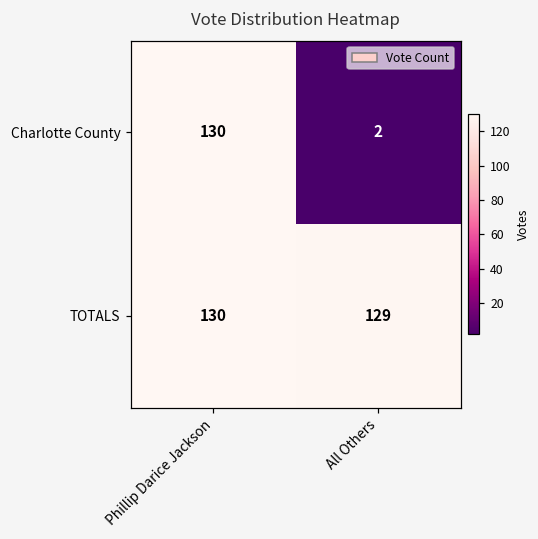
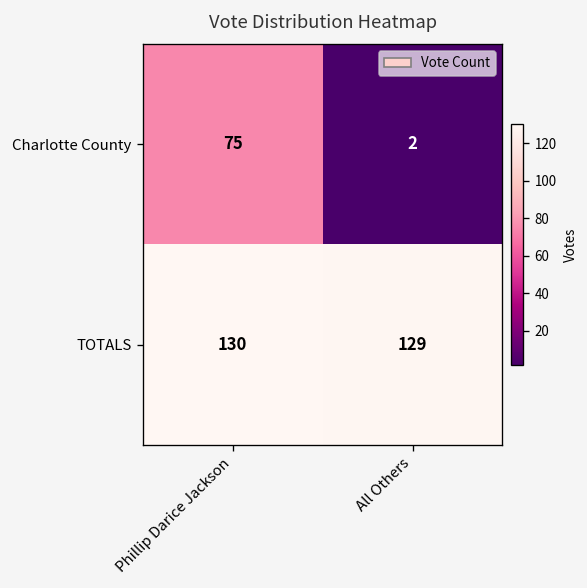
Charlotte County, Phillip Darice Jackson: 130 -> 75
